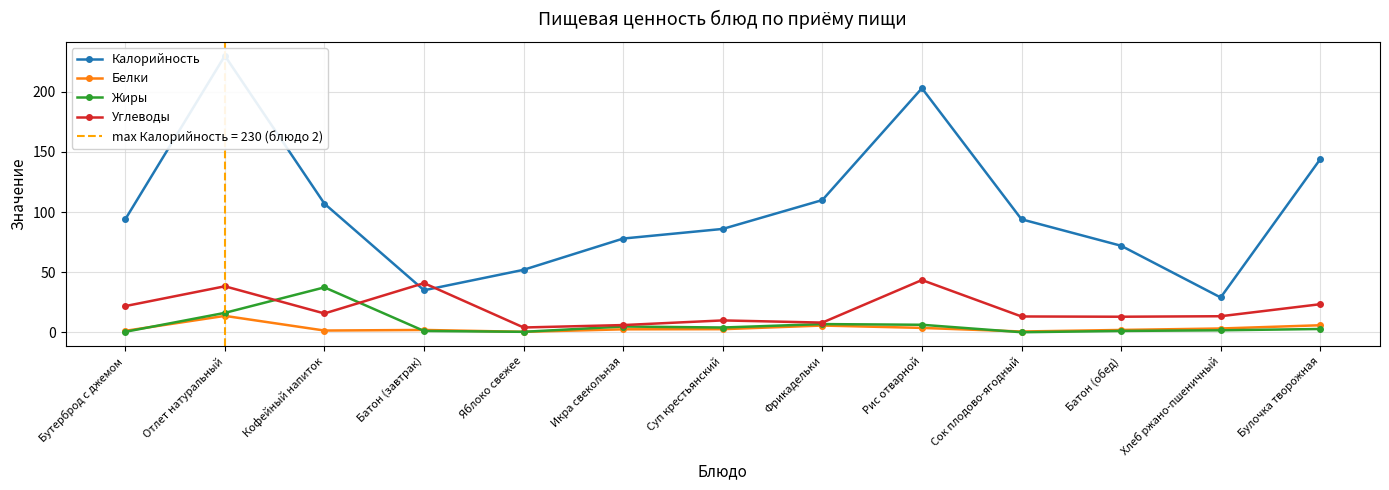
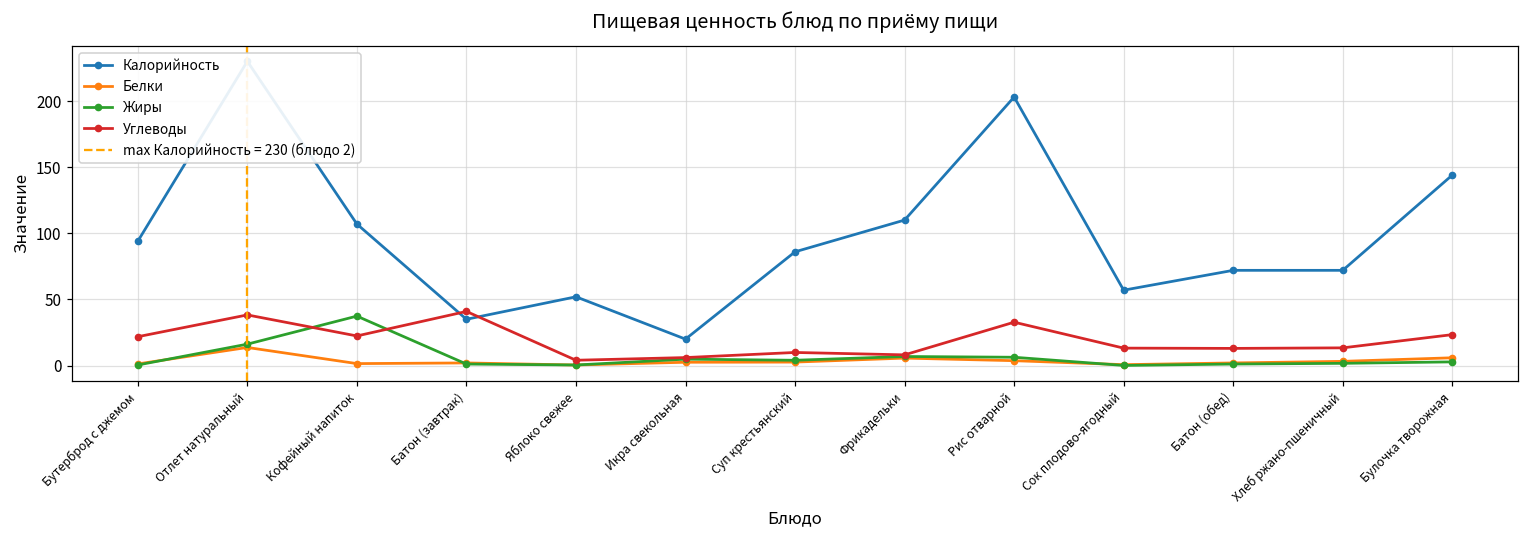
Углеводы, Кофейный напиток: 16 -> 22
Калорийность, Икра свекольная: 78 -> 20
Углеводы, Рис отварной: 44 -> 33
Калорийность, Сок плодово-ягодный: 94 -> 57
Калорийность, Хлеб ржано-пшеничный: 29 -> 72
